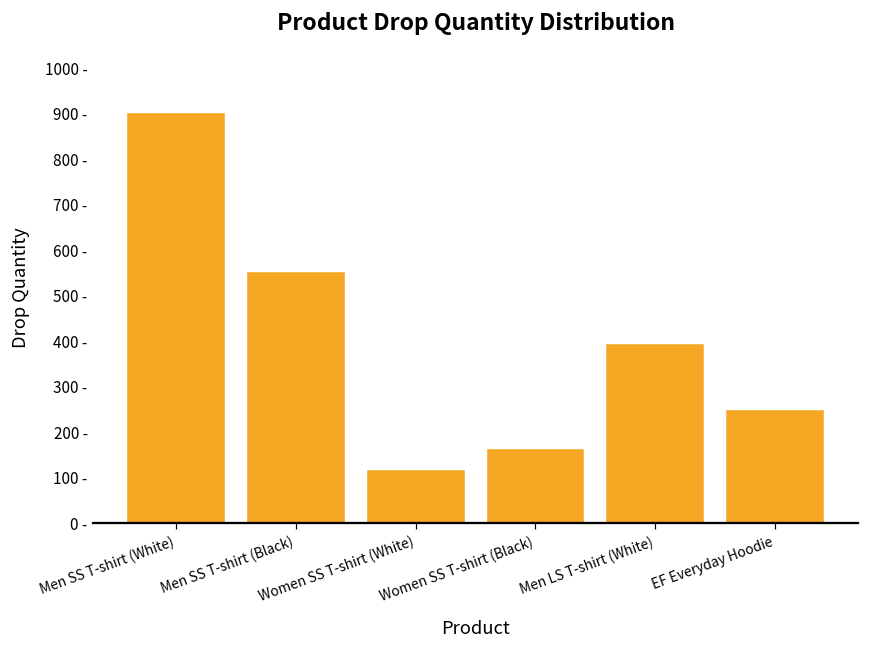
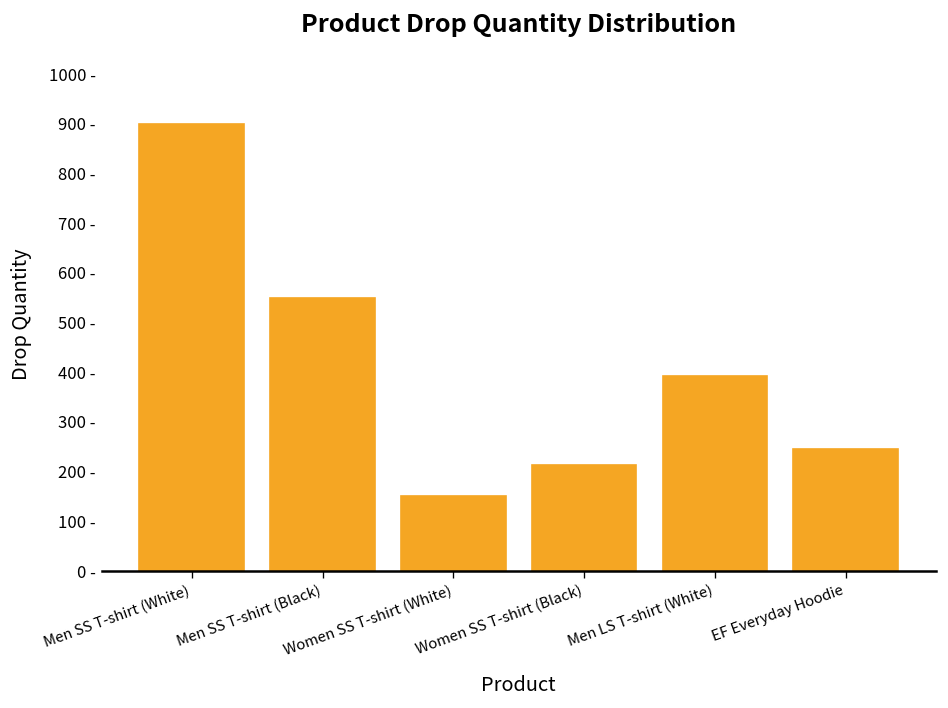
Women SS T-shirt (White): 120 - -> 150 -
Women SS T-shirt (Black): 160 - -> 210 -
